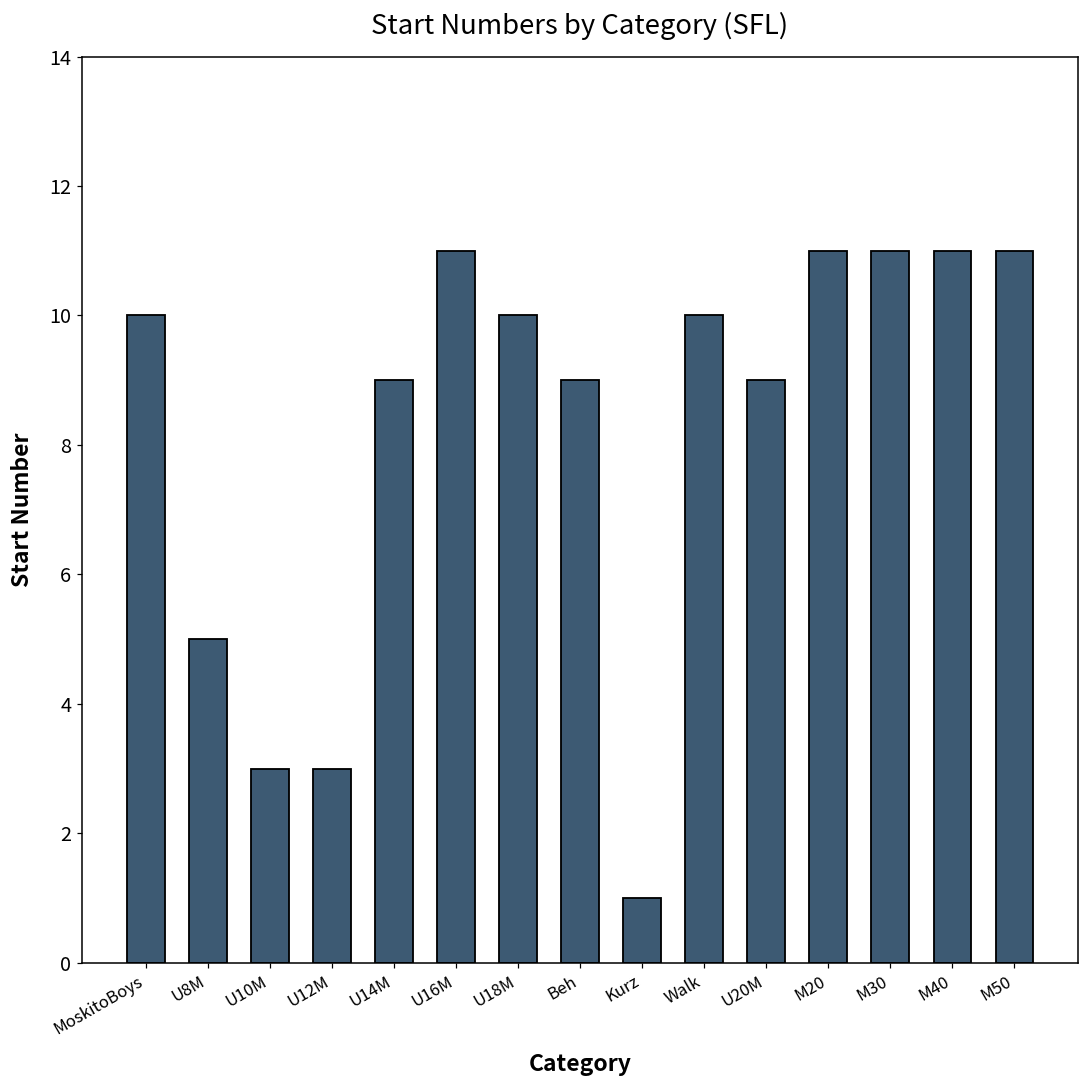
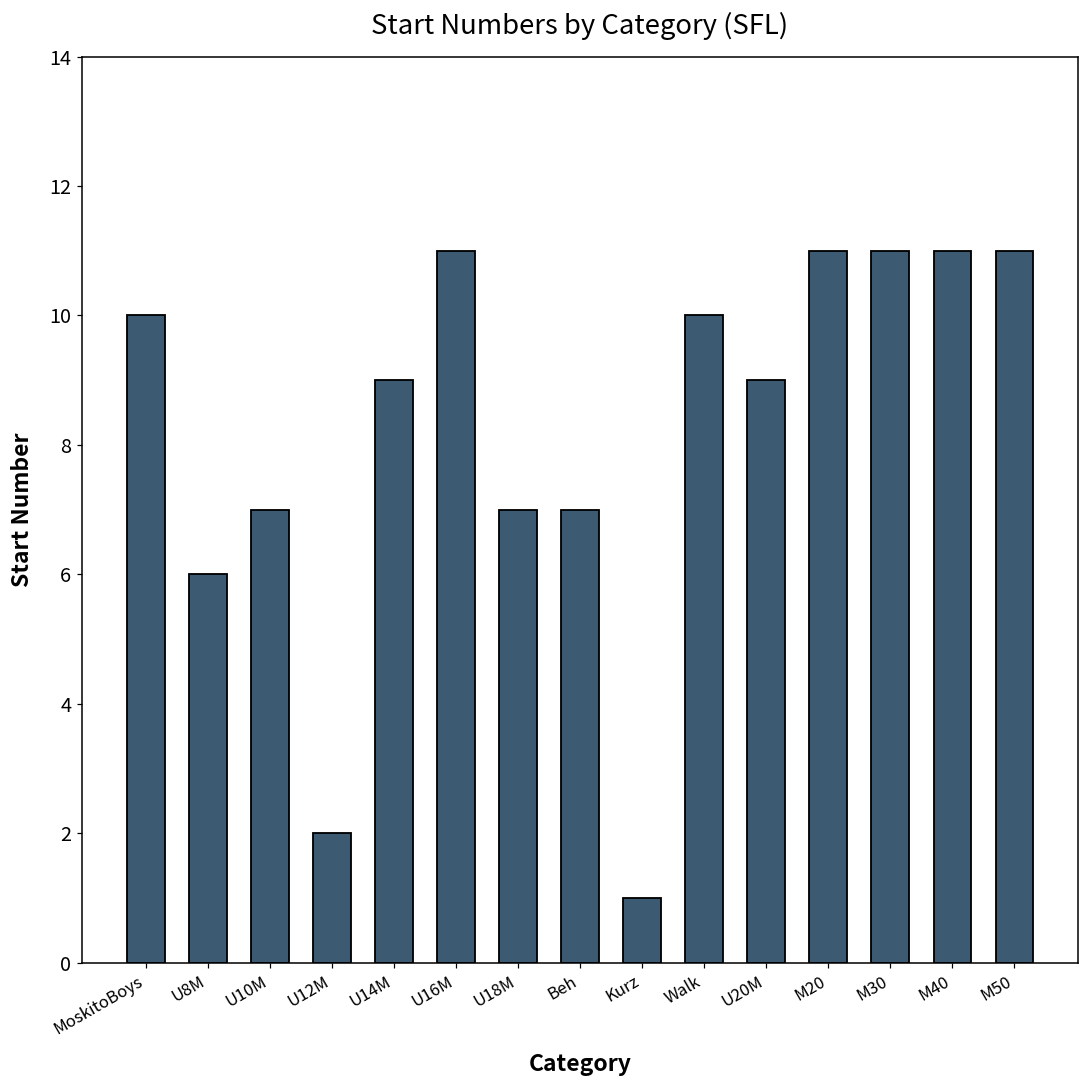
U8M: 5 -> 6
U10M: 3 -> 7
U12M: 3 -> 2
U18M: 10 -> 7
Beh: 9 -> 7
